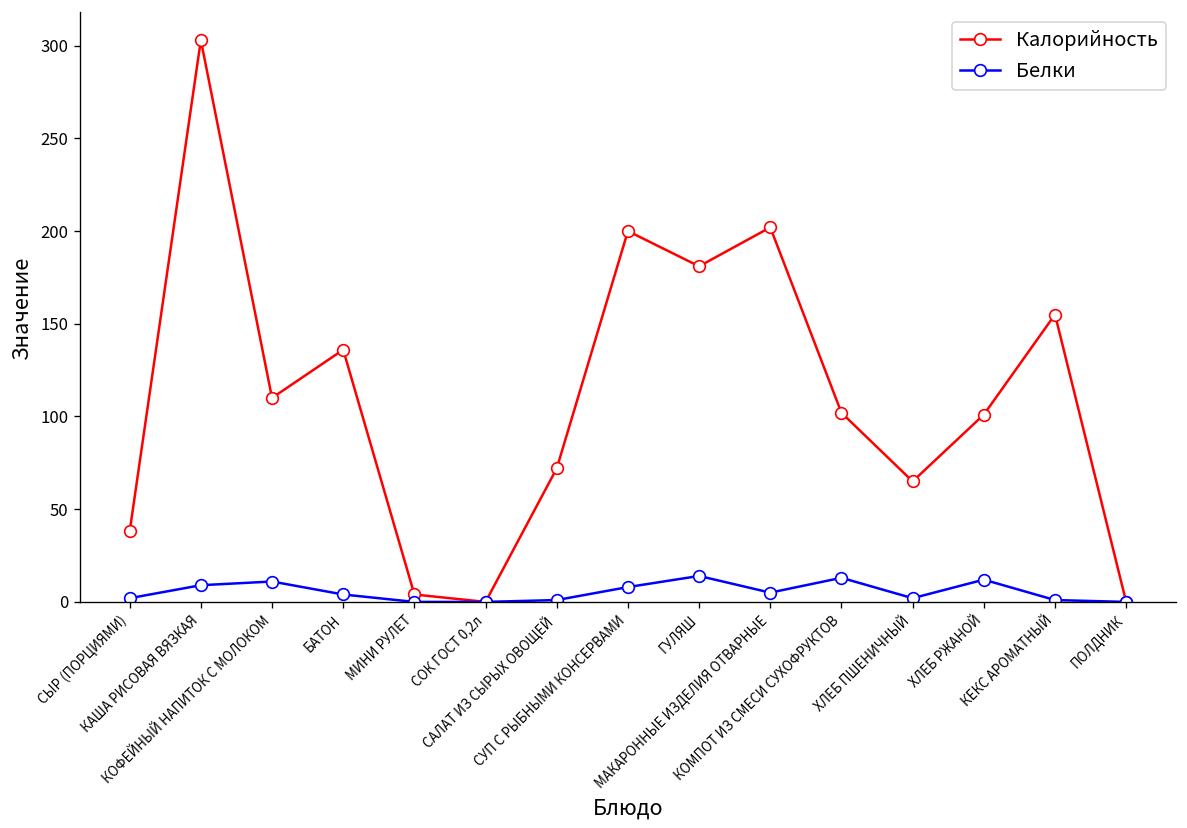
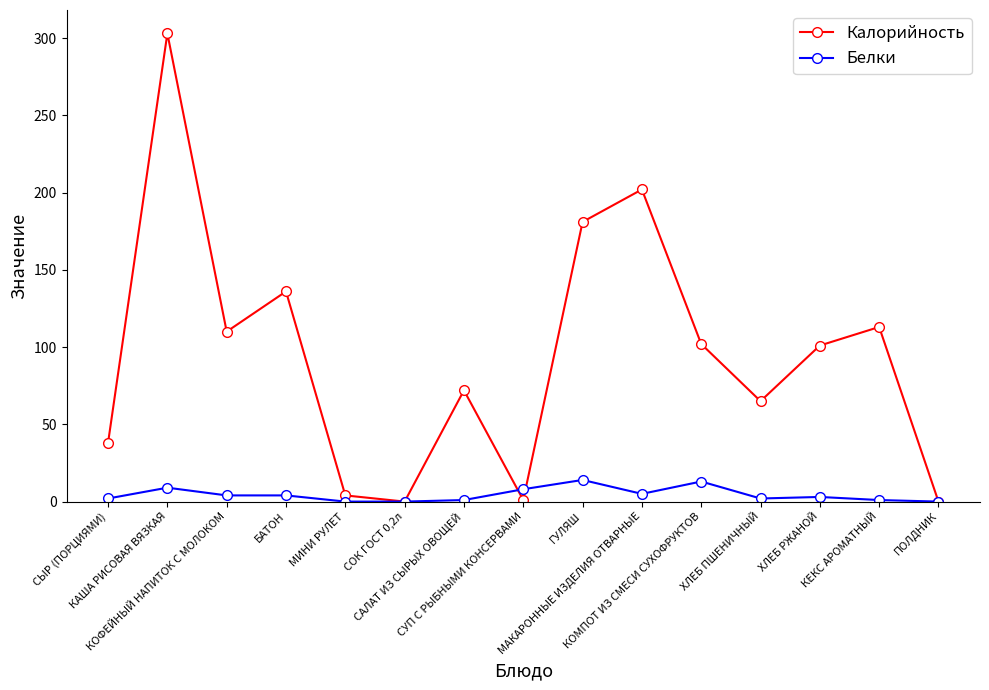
Белки, КОФЕЙНЫЙ НАПИТОК С МОЛОКОМ: 11 -> 4
Калорийность, СУП С РЫБНЫМИ КОНСЕРВАМИ: 200 -> 1
Белки, ХЛЕБ РЖАНОЙ: 12 -> 3
Калорийность, КЕКС АРОМАТНЫЙ: 155 -> 113
